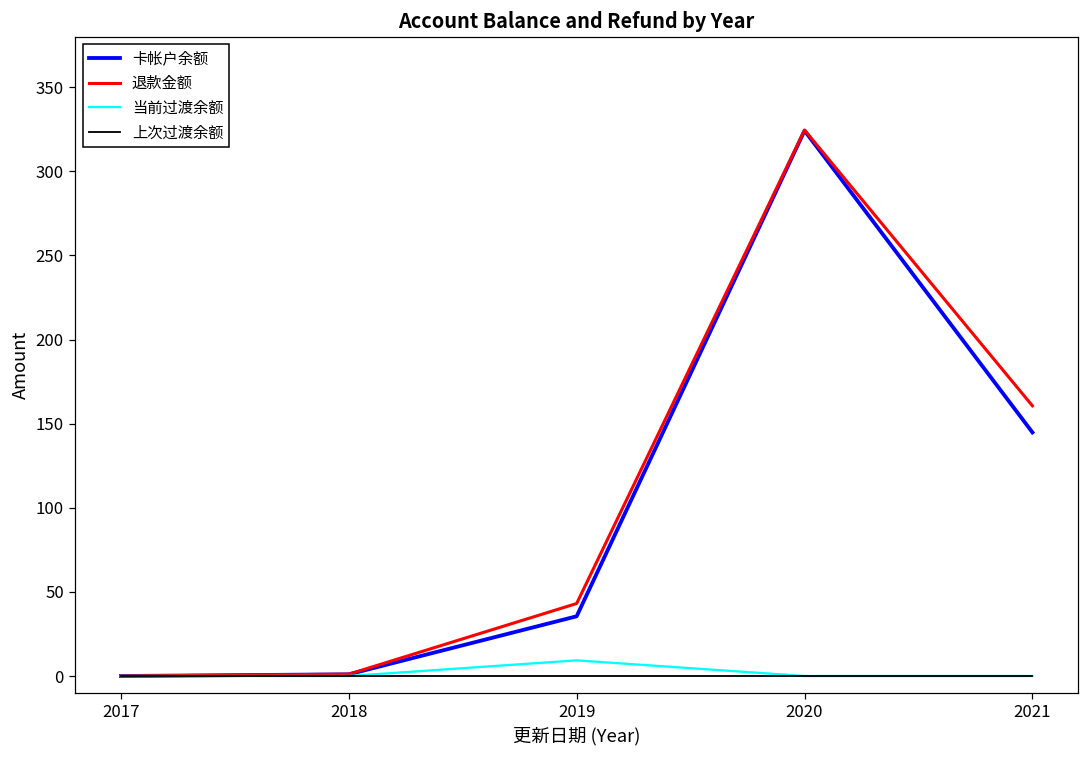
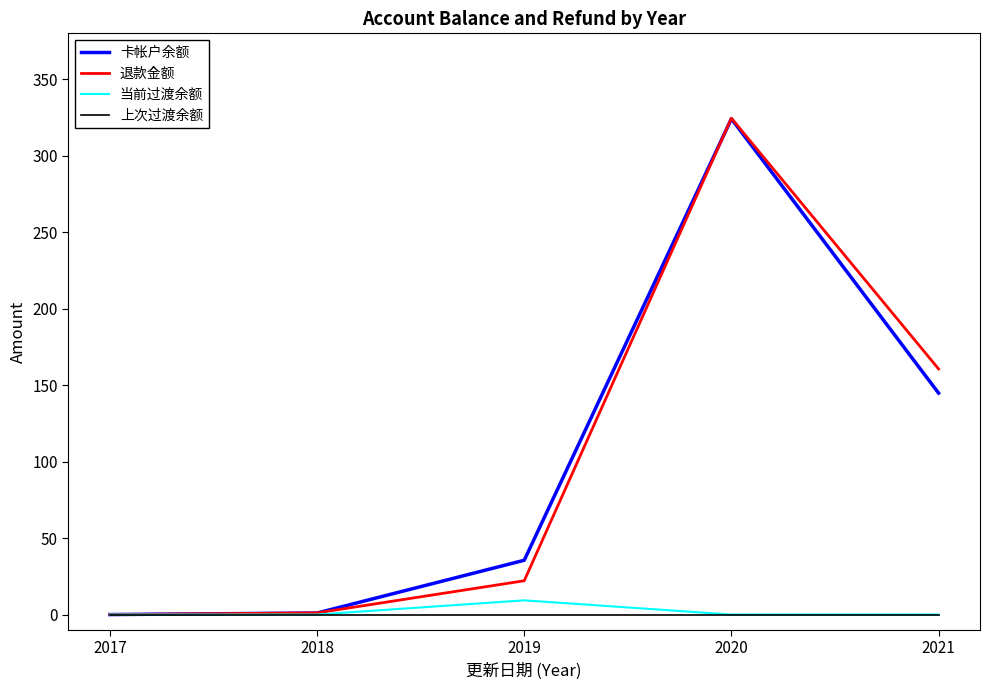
退款金额, 2019: 43 -> 22
